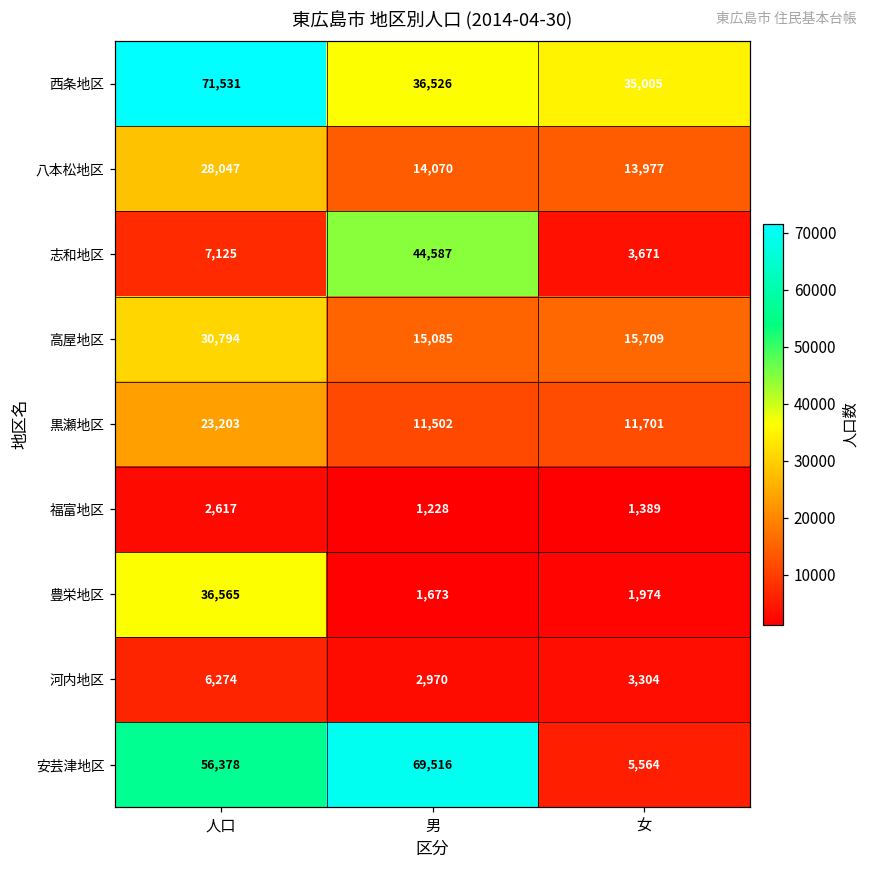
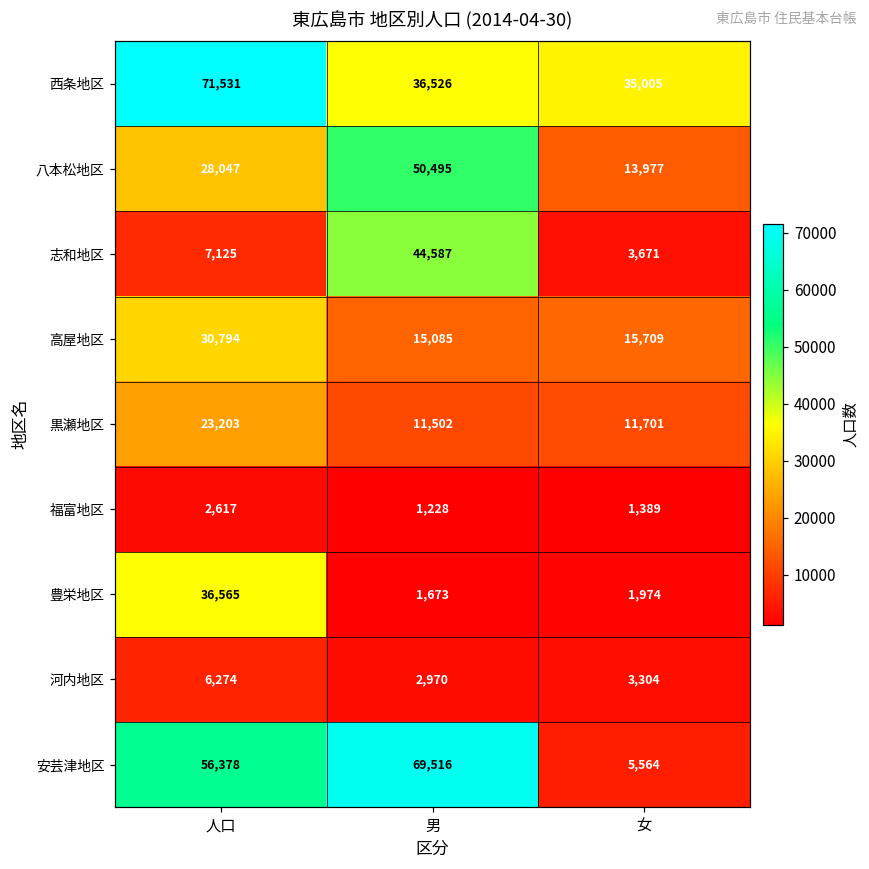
八本松地区, 男: 14,070 -> 50,495
